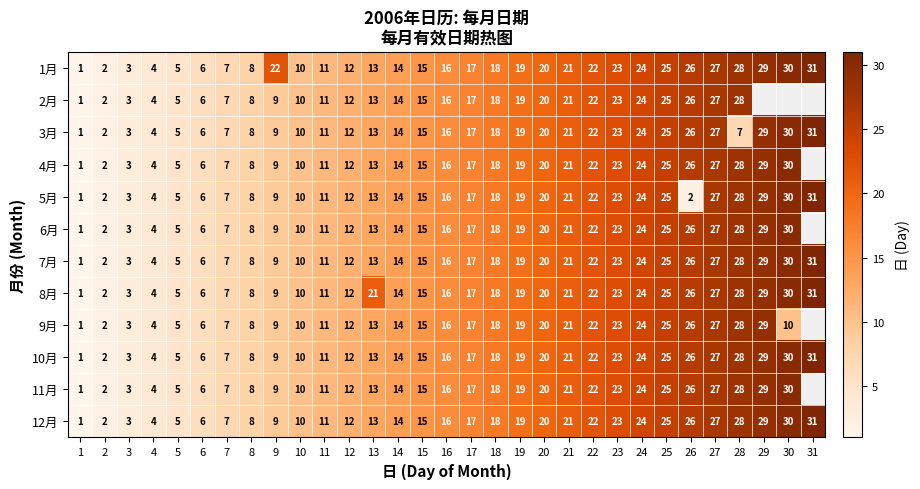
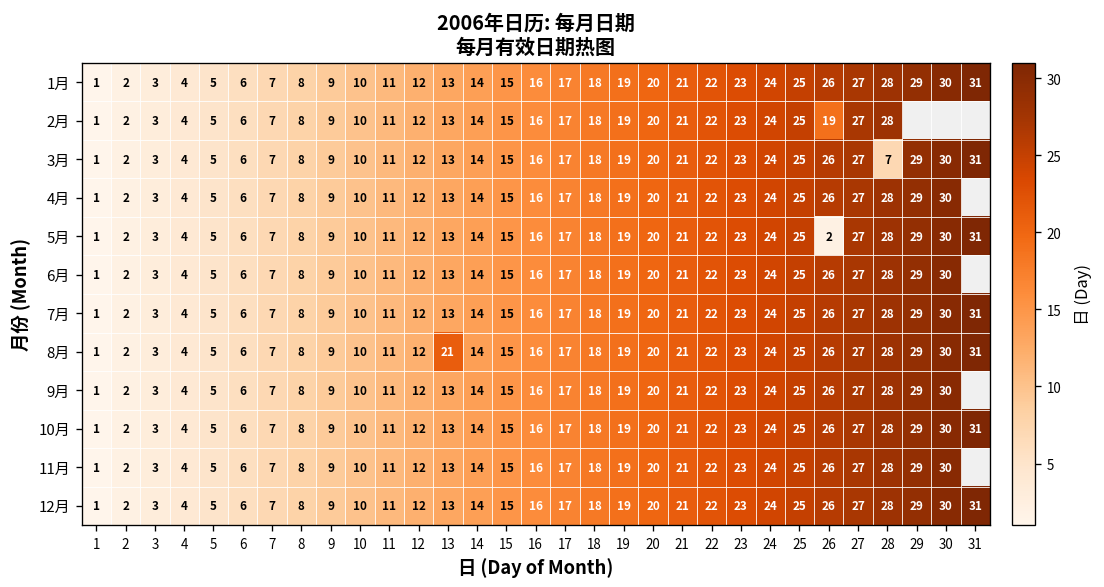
1月, 9: 22 -> 9
2月, 26: 26 -> 19
9月, 30: 10 -> 30
